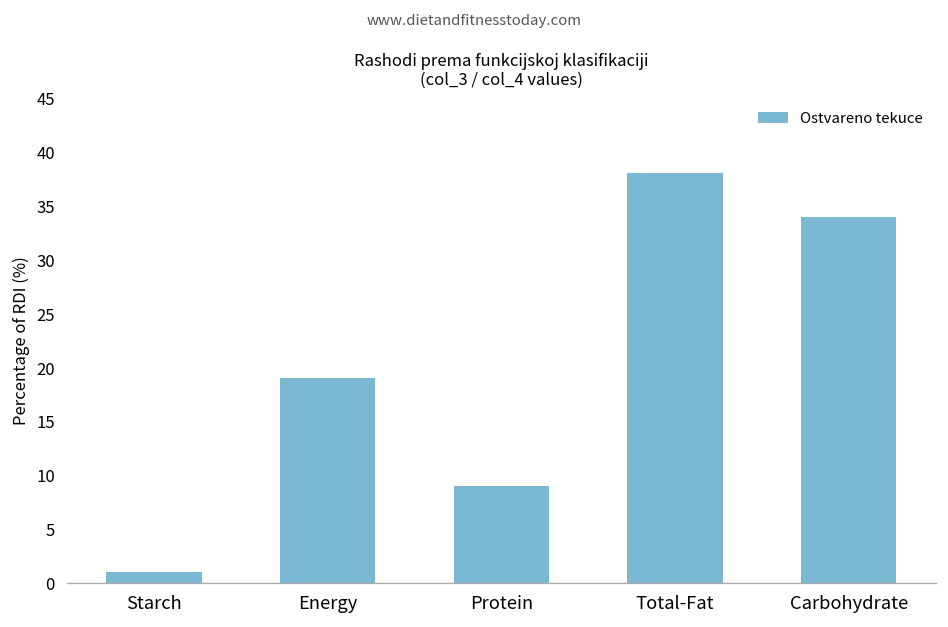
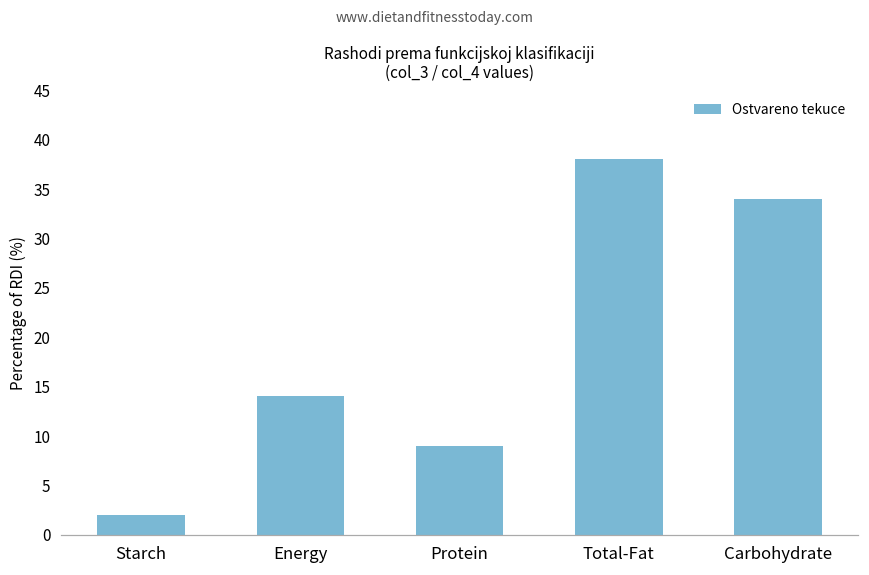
Starch: 1 -> 2
Energy: 19 -> 14
